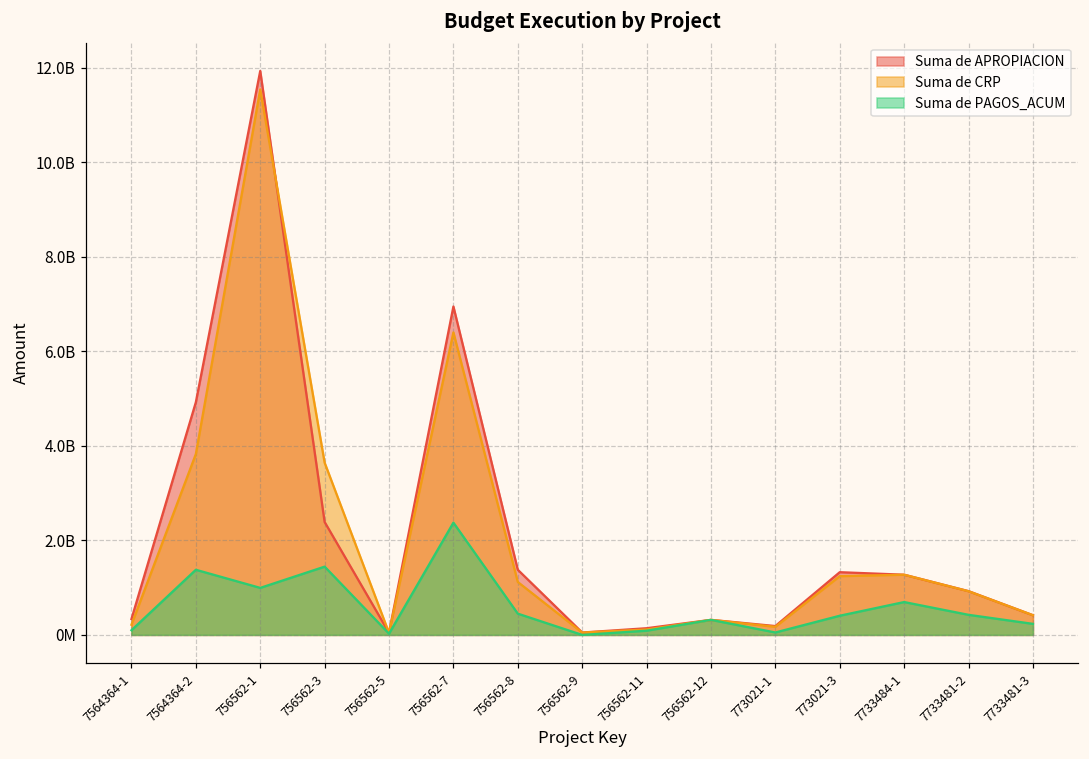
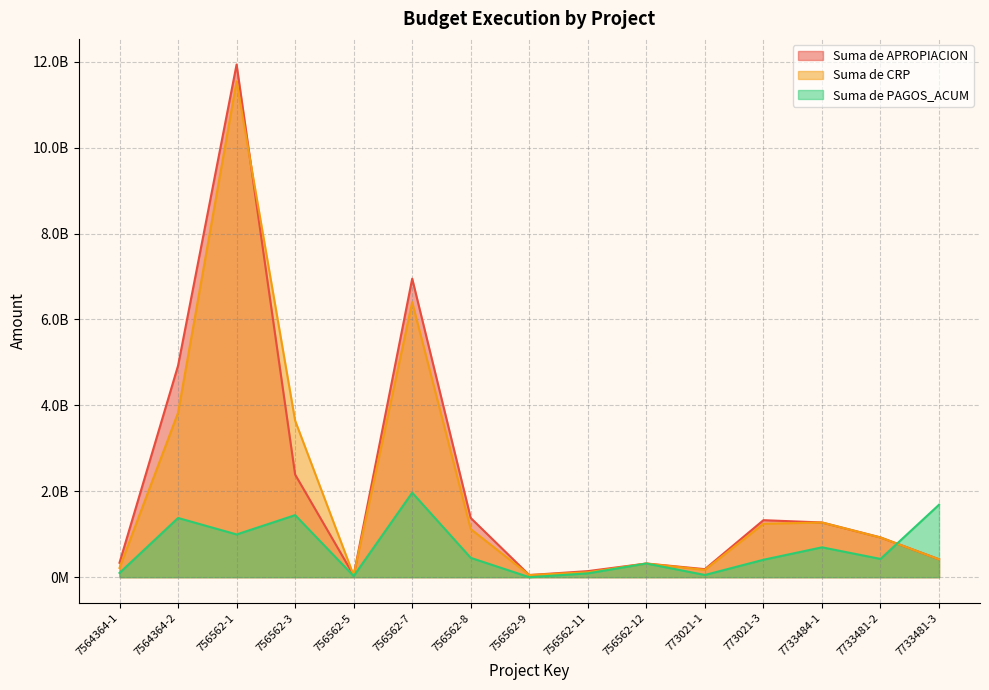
Suma de PAGOS_ACUM, 756562-7: 2400000000 -> 2000000000
Suma de PAGOS_ACUM, 7733481-3: 200000000 -> 1700000000
